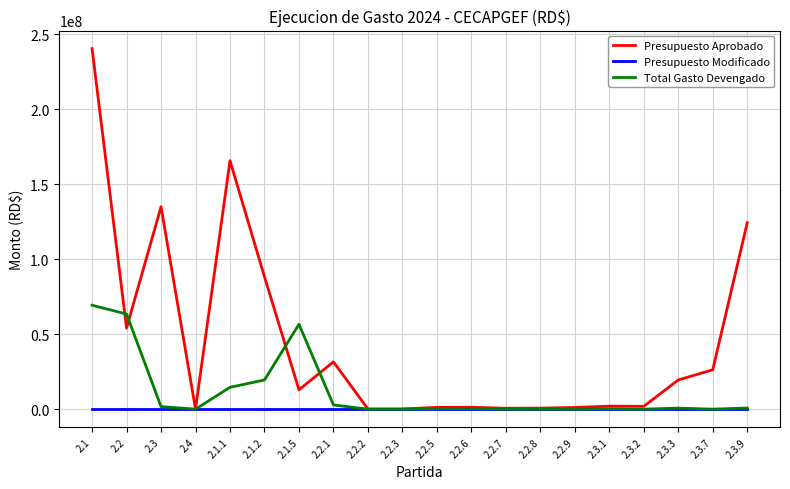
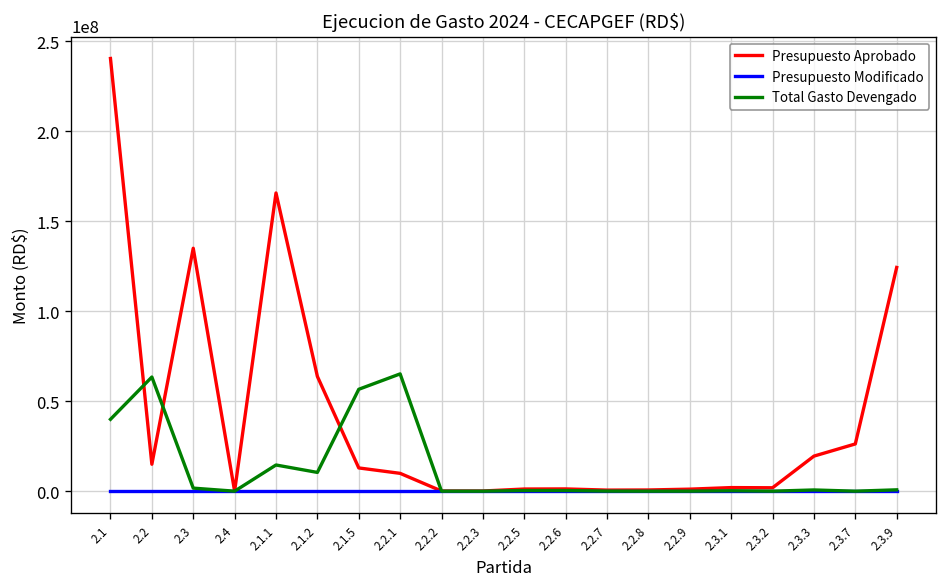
Total Gasto Devengado, 2.1: 69000000 -> 40000000
Presupuesto Aprobado, 2.2: 54000000 -> 15000000
Presupuesto Aprobado, 2.1.2: 88000000 -> 64000000
Total Gasto Devengado, 2.1.2: 19000000 -> 10000000
Presupuesto Aprobado, 2.2.1: 32000000 -> 10000000
Total Gasto Devengado, 2.2.1: 3000000 -> 65000000
